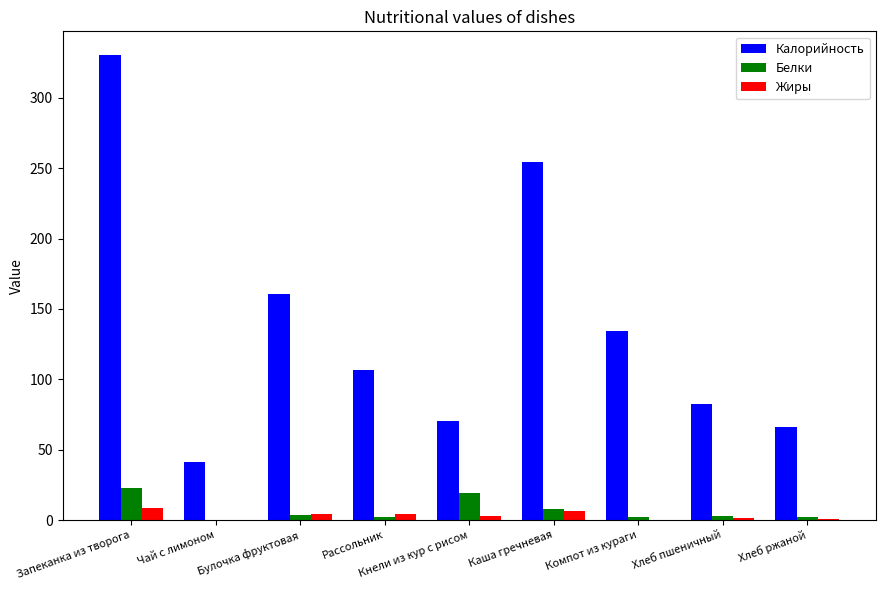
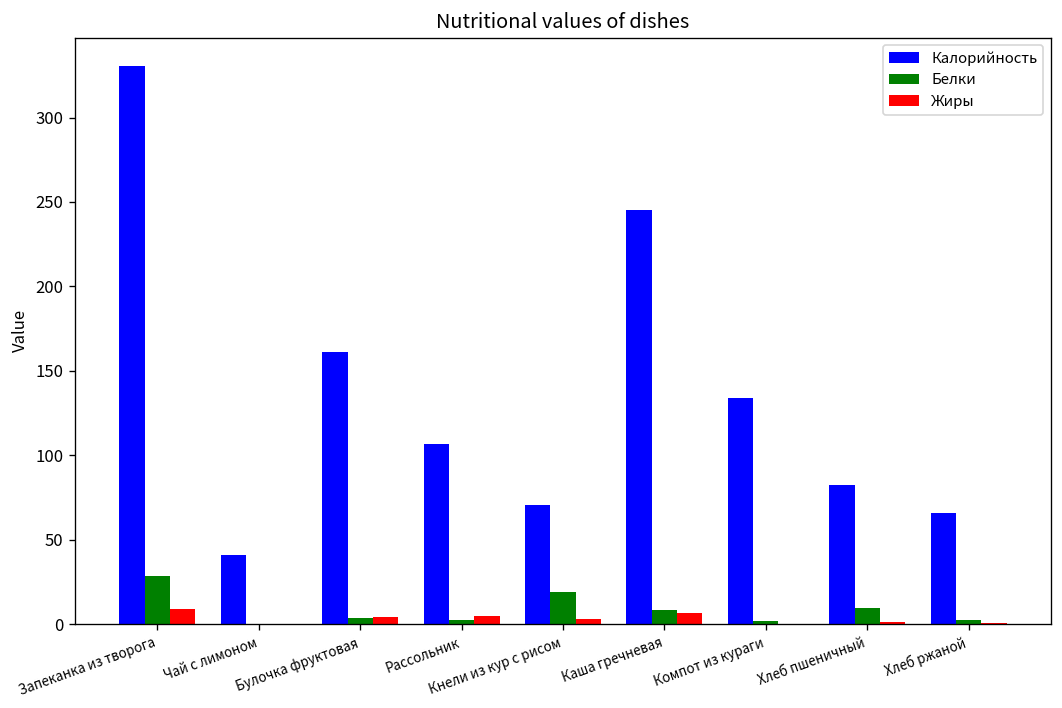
Белки, Запеканка из творога: 23 -> 29
Калорийность, Каша гречневая: 254 -> 245
Белки, Хлеб пшеничный: 3 -> 9
